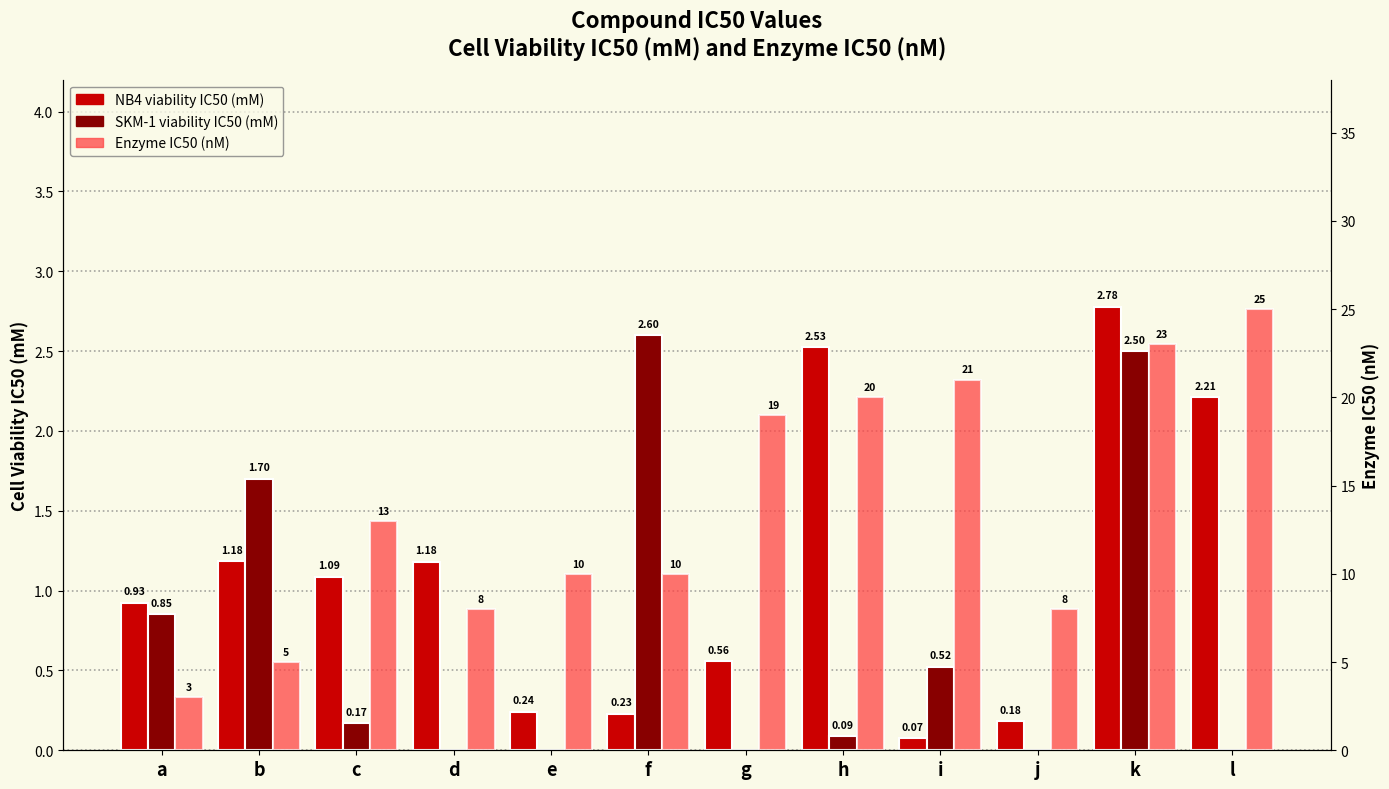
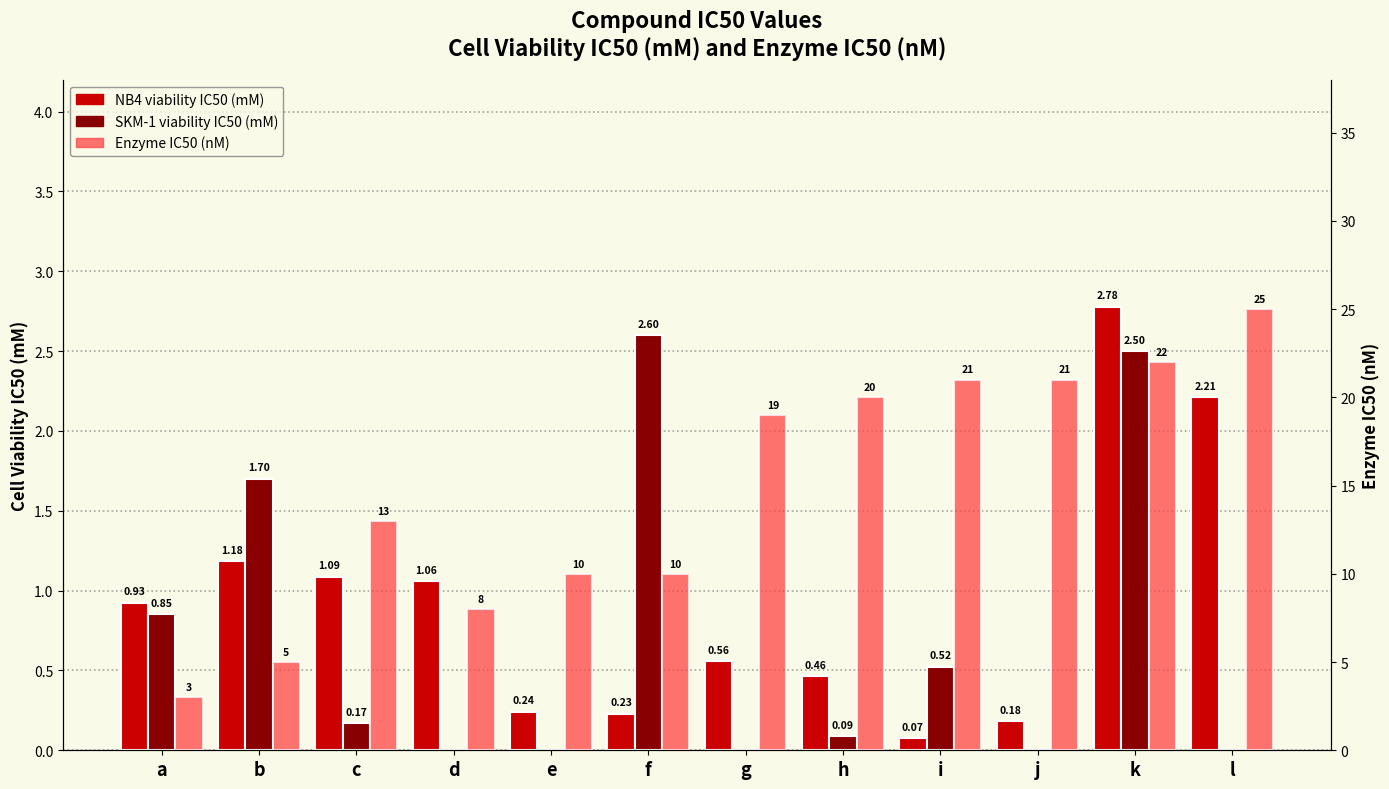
NB4 viability IC50 (mM), d: 1.18 -> 1.06
NB4 viability IC50 (mM), h: 2.53 -> 0.46
Enzyme IC50 (nM), j: 8 -> 21
Enzyme IC50 (nM), k: 23 -> 22
